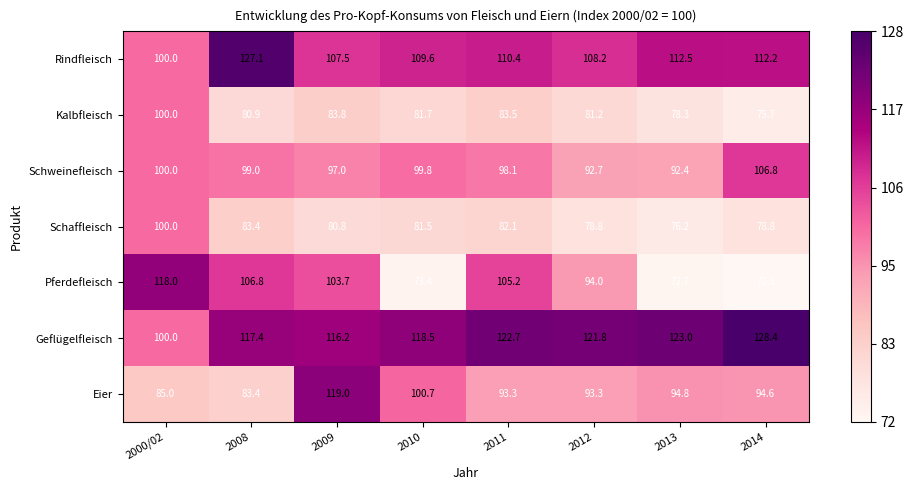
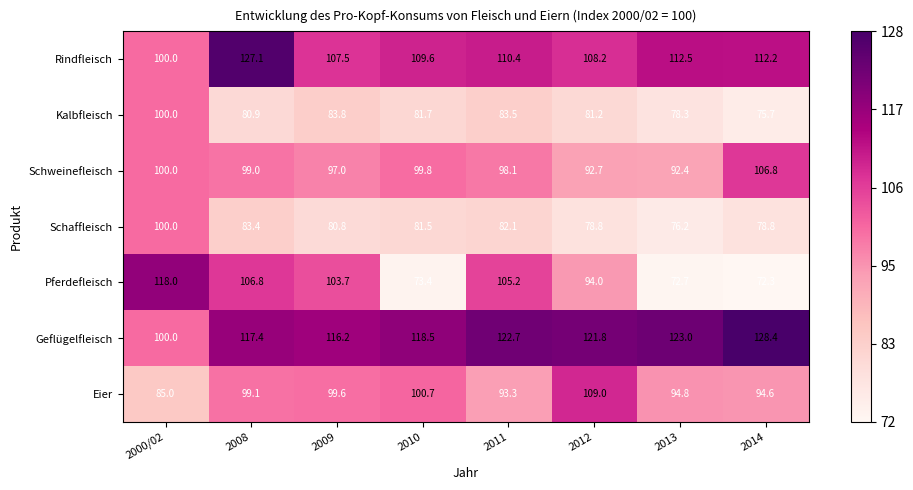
Eier, 2008: 83.4 -> 99.1
Eier, 2009: 119.0 -> 99.6
Eier, 2012: 93.3 -> 109.0
